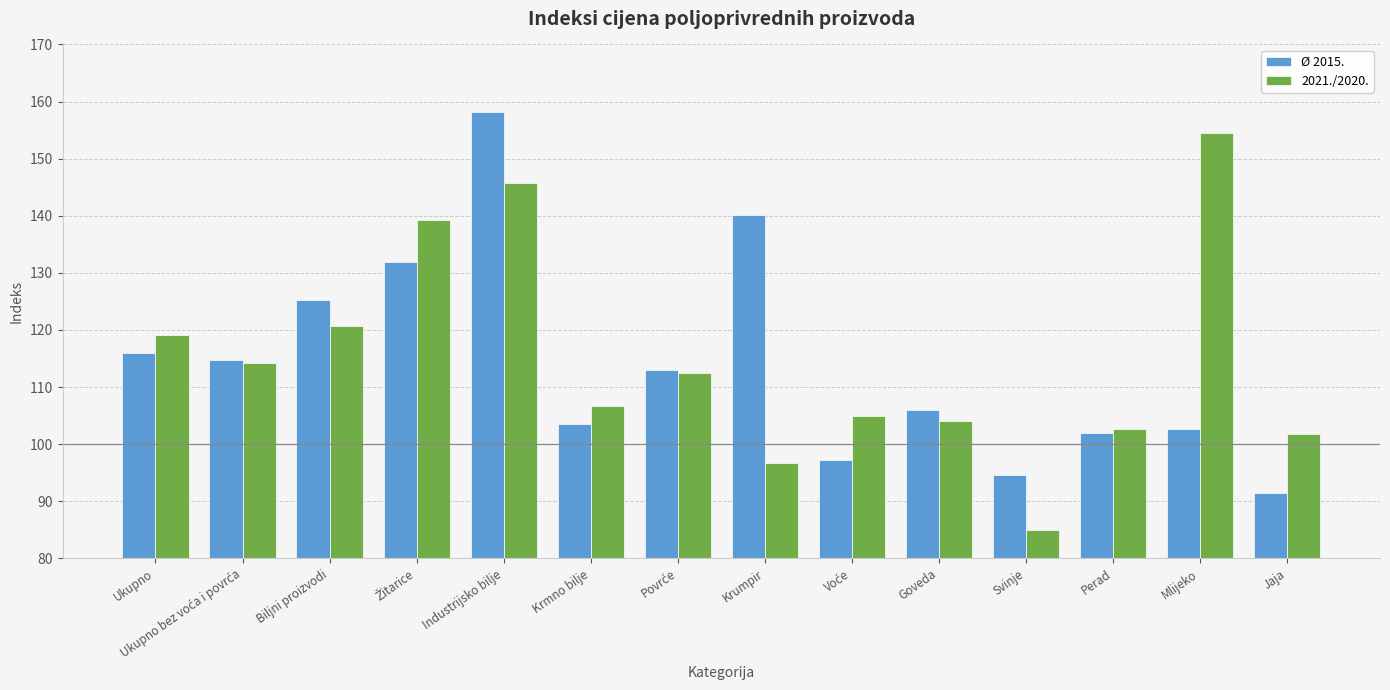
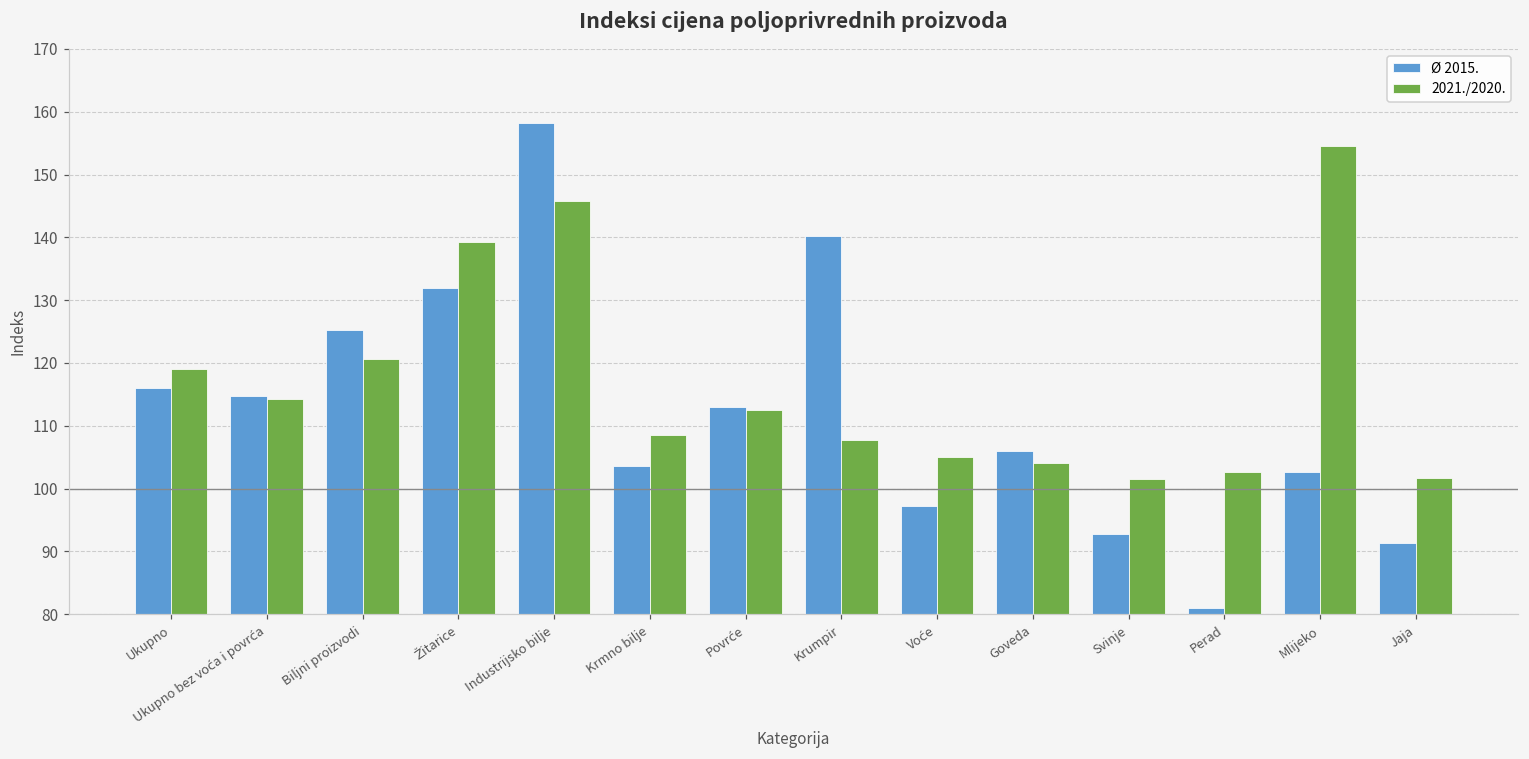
2021./2020., Krmno bilje: 107 -> 109
2021./2020., Krumpir: 97 -> 108
Ø 2015., Svinje: 95 -> 93
2021./2020., Svinje: 85 -> 102
Ø 2015., Perad: 102 -> 81
